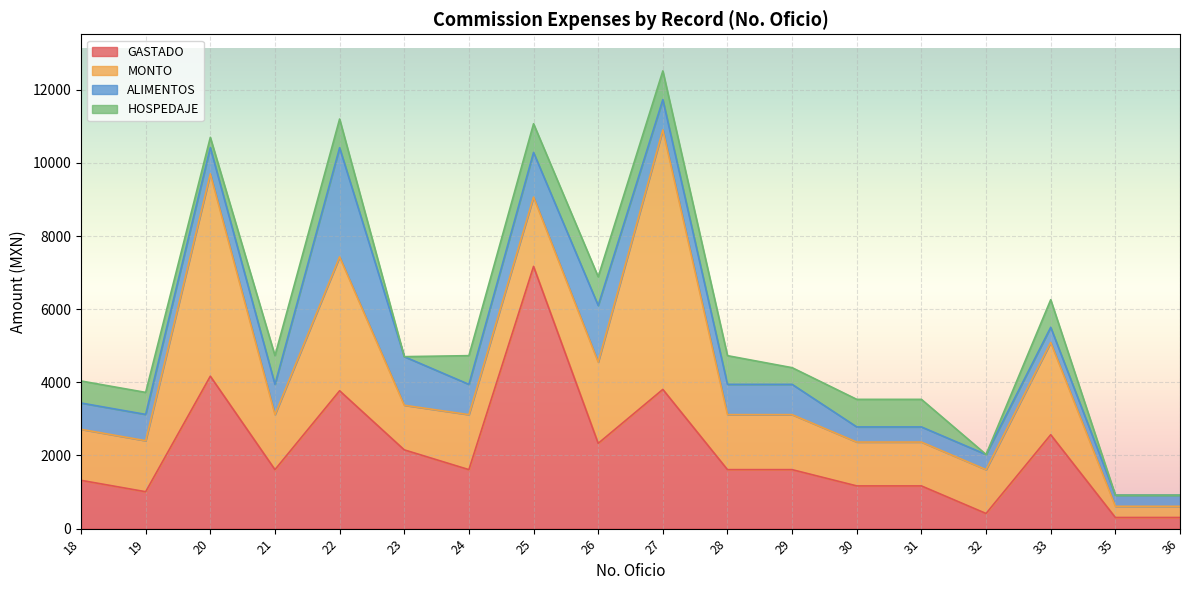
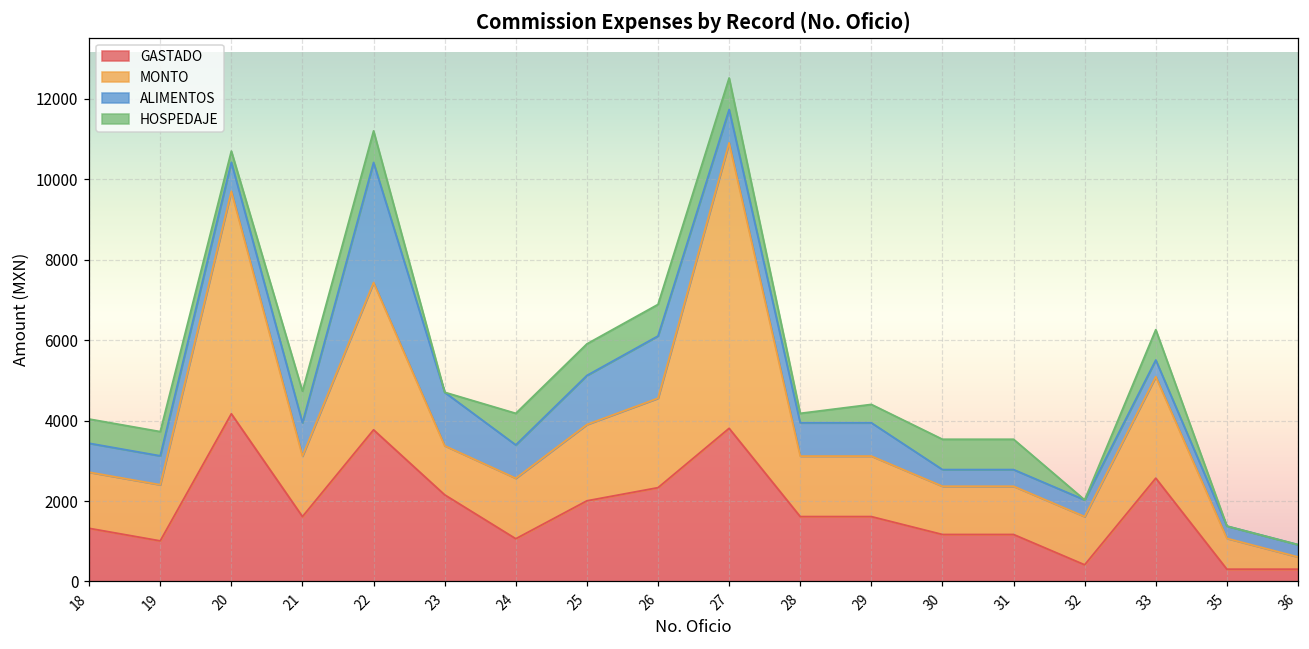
GASTADO, 24: 1600 -> 1100
GASTADO, 25: 7200 -> 2000
HOSPEDAJE, 28: 800 -> 200
MONTO, 35: 300 -> 800
